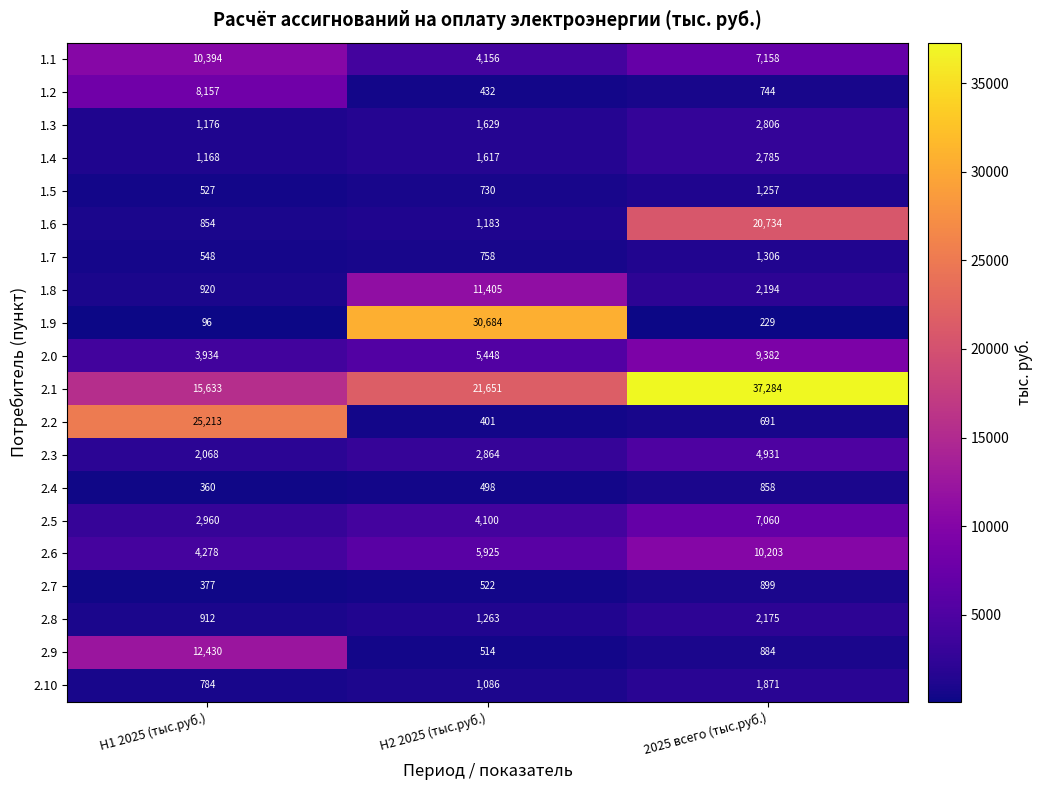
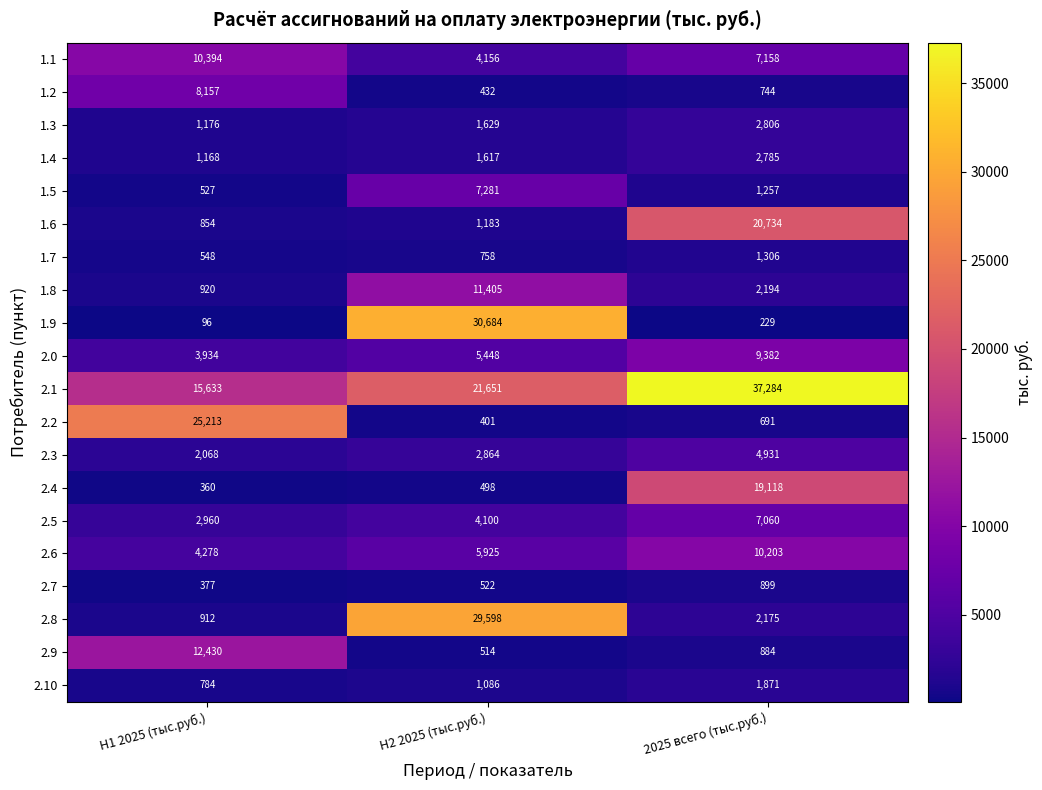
1.5, H2 2025 (тыс.руб.): 730 -> 7,281
2.4, 2025 всего (тыс.руб.): 858 -> 19,118
2.8, H2 2025 (тыс.руб.): 1,263 -> 29,598
